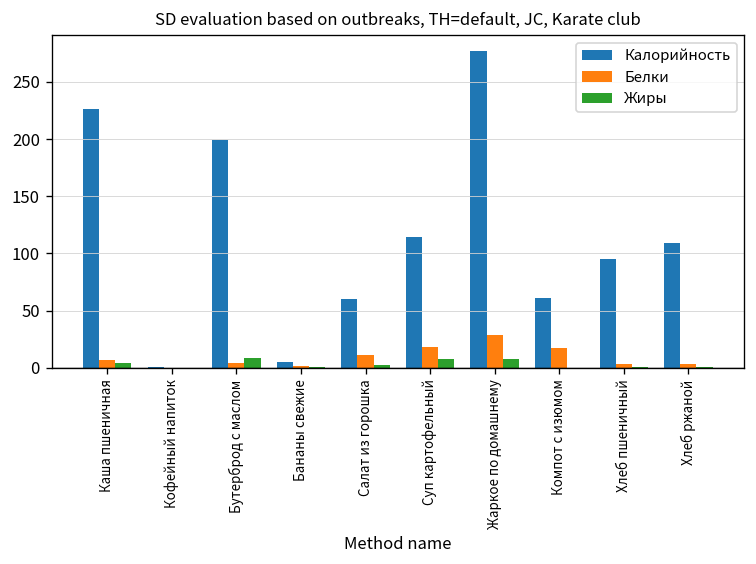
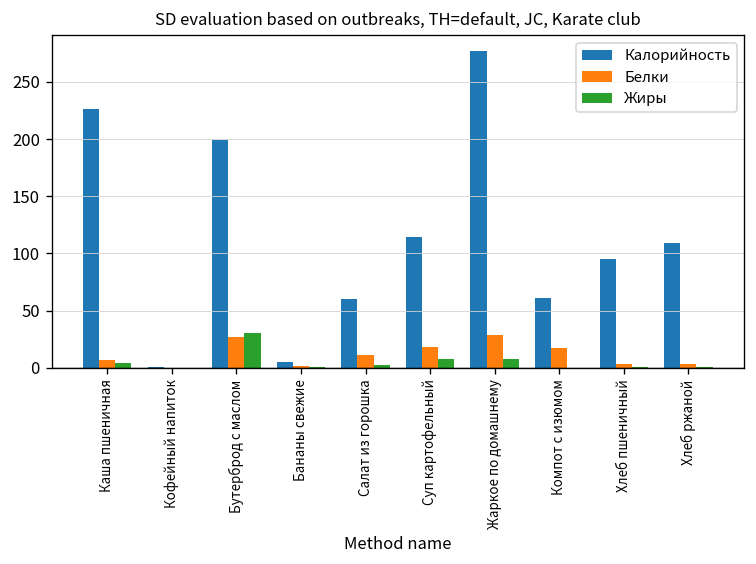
Белки, Бутерброд с маслом: 0 -> 30
Жиры, Бутерброд с маслом: 10 -> 30
